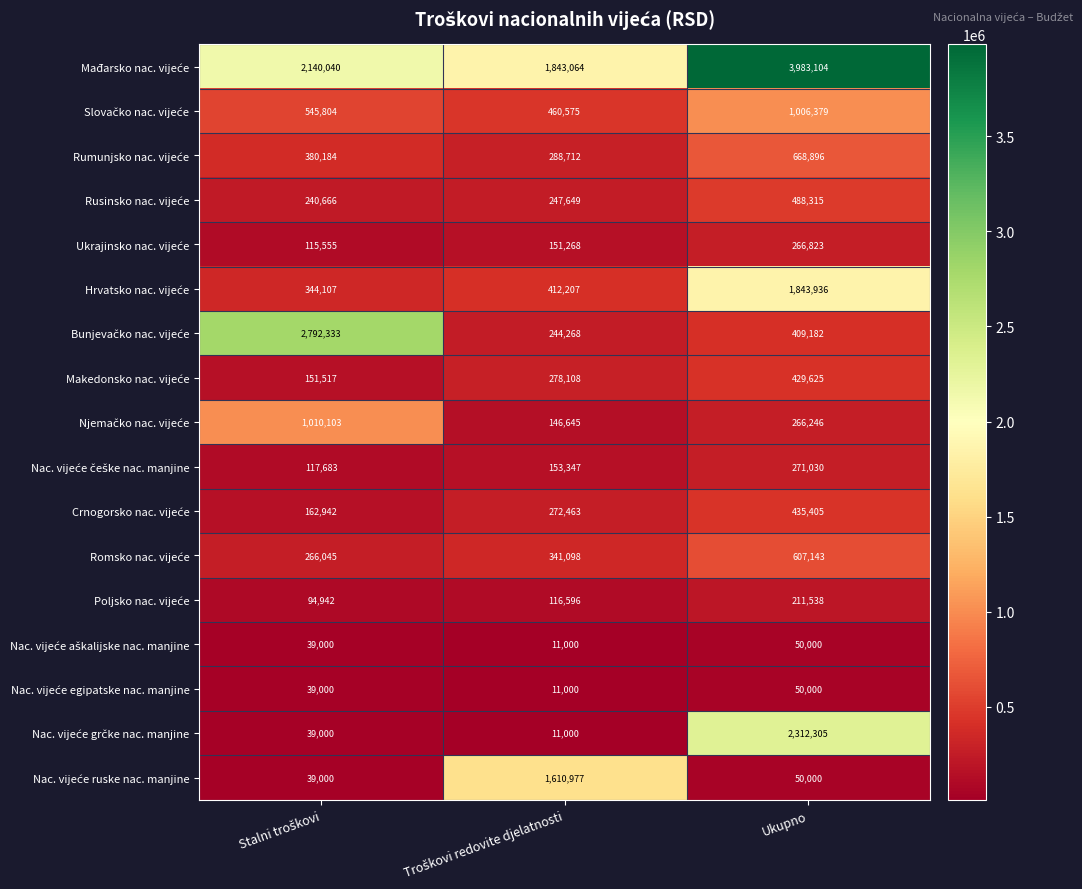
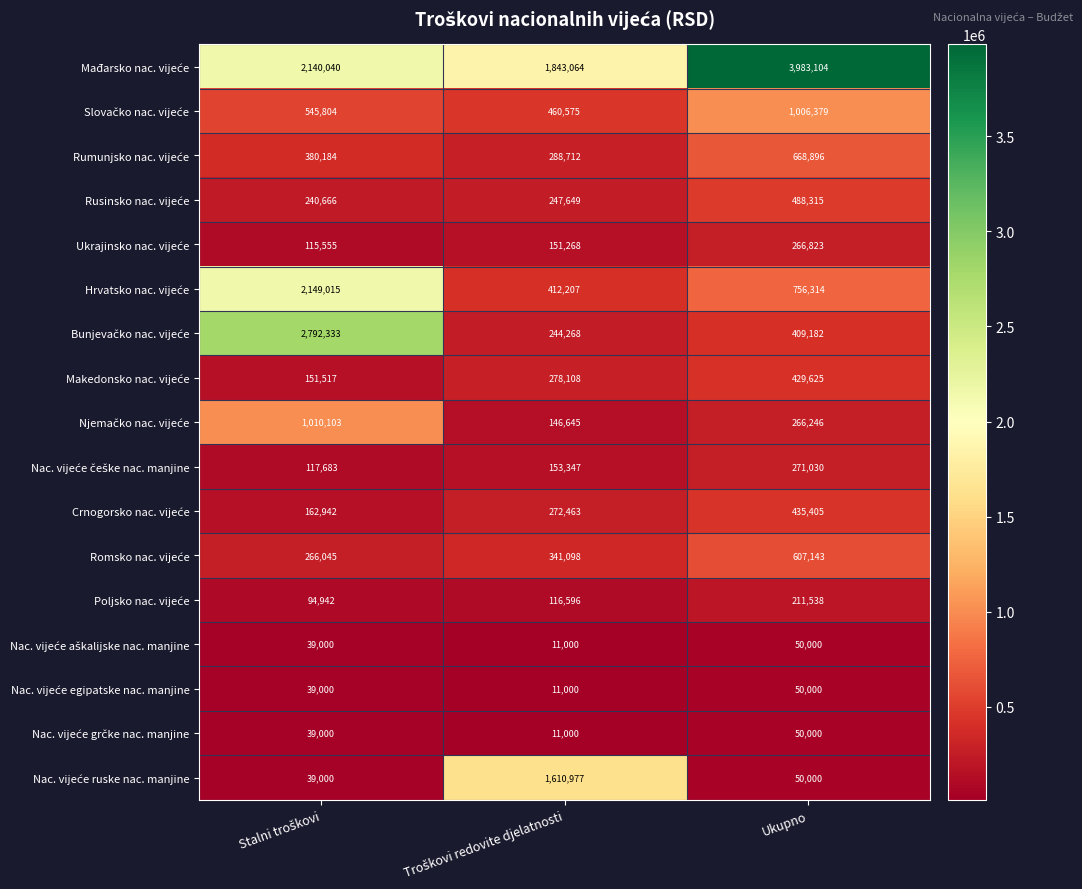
Hrvatsko nac. vijeće, Stalni troškovi: 344,107 -> 2,149,015
Hrvatsko nac. vijeće, Ukupno: 1,843,936 -> 756,314
Nac. vijeće grčke nac. manjine, Ukupno: 2,312,305 -> 50,000
